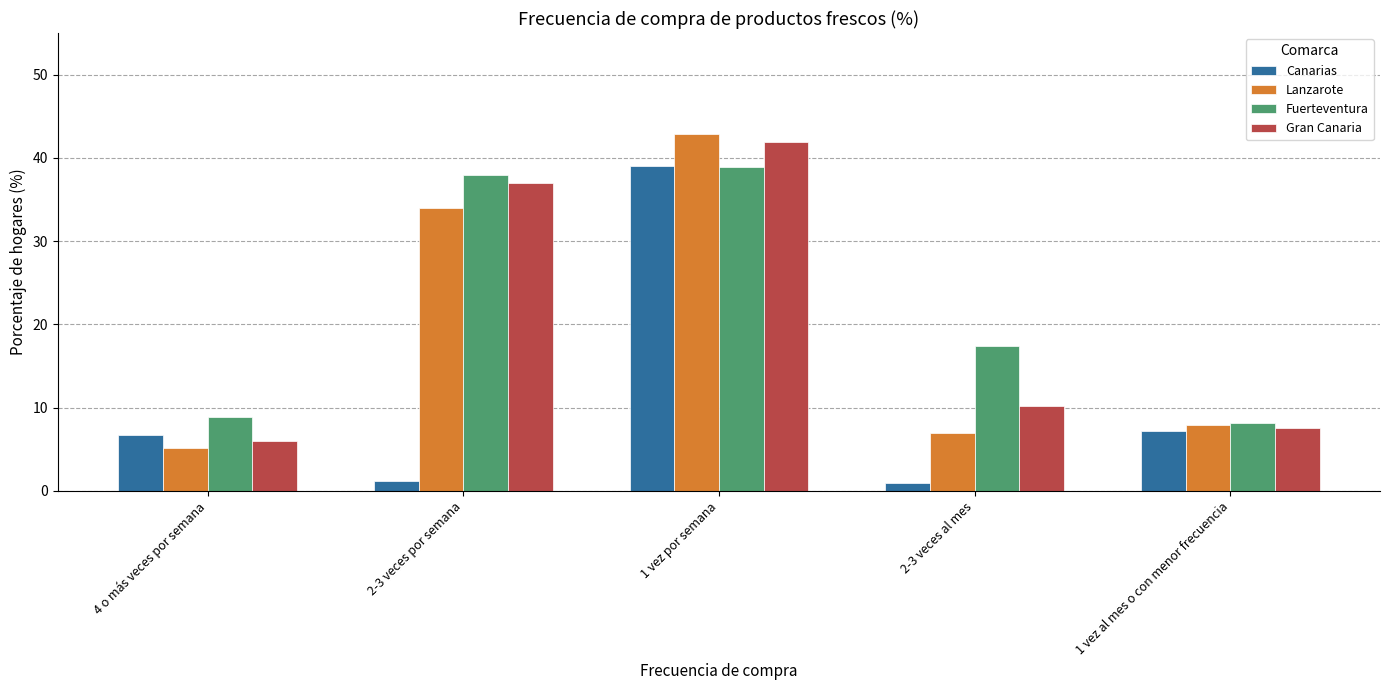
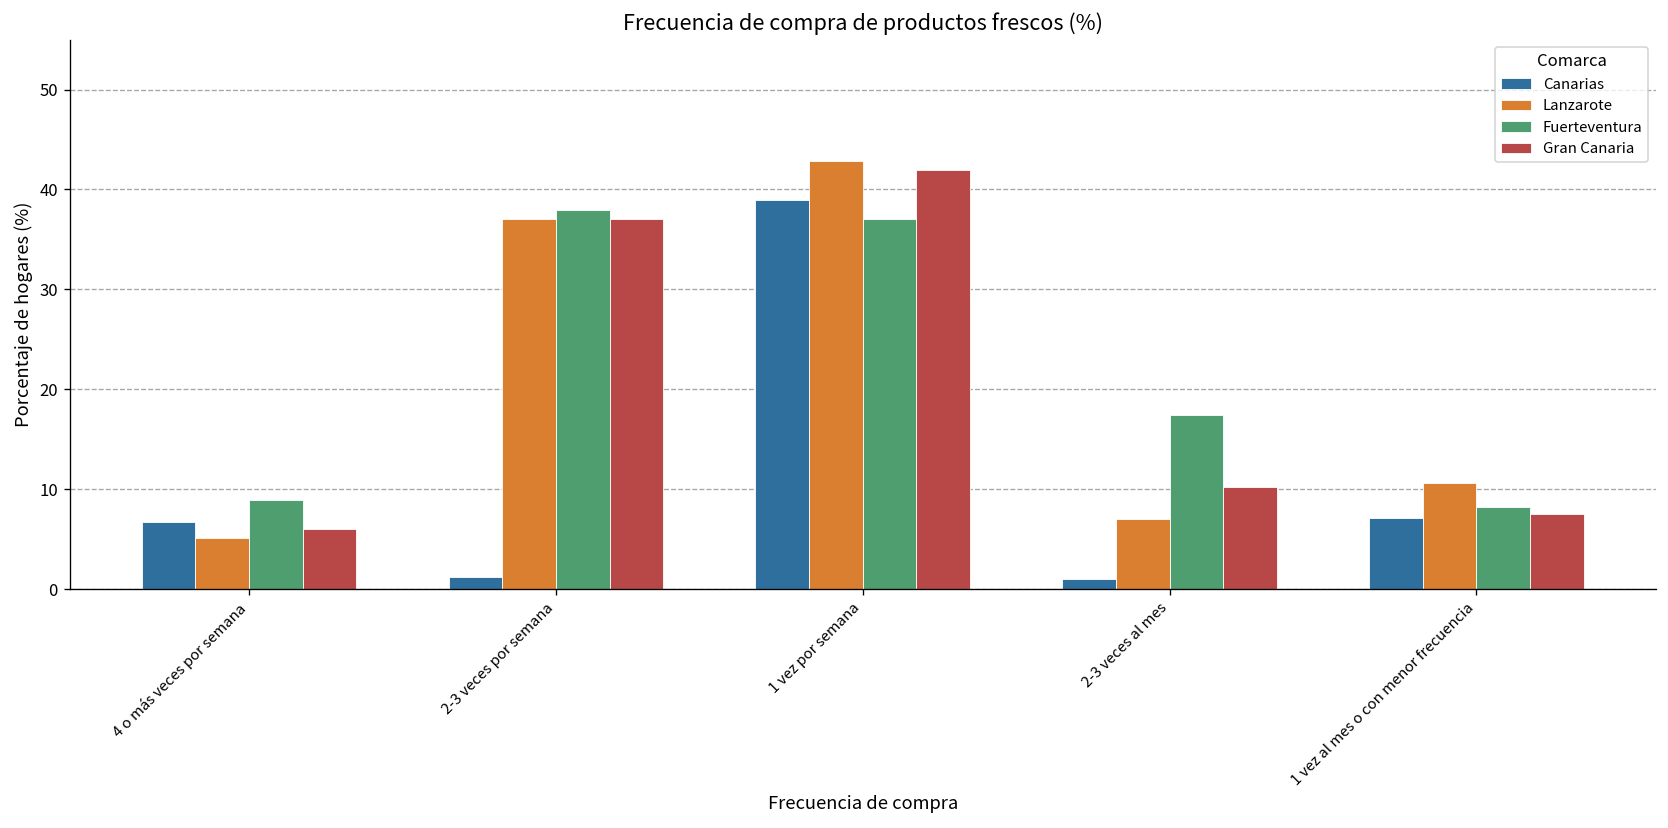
Lanzarote, 2-3 veces por semana: 34 -> 37
Fuerteventura, 1 vez por semana: 39 -> 37
Lanzarote, 1 vez al mes o con menor frecuencia: 8 -> 11
